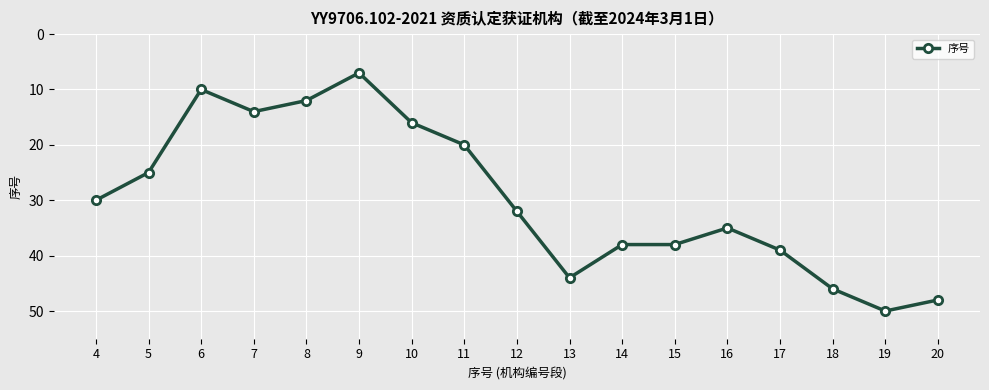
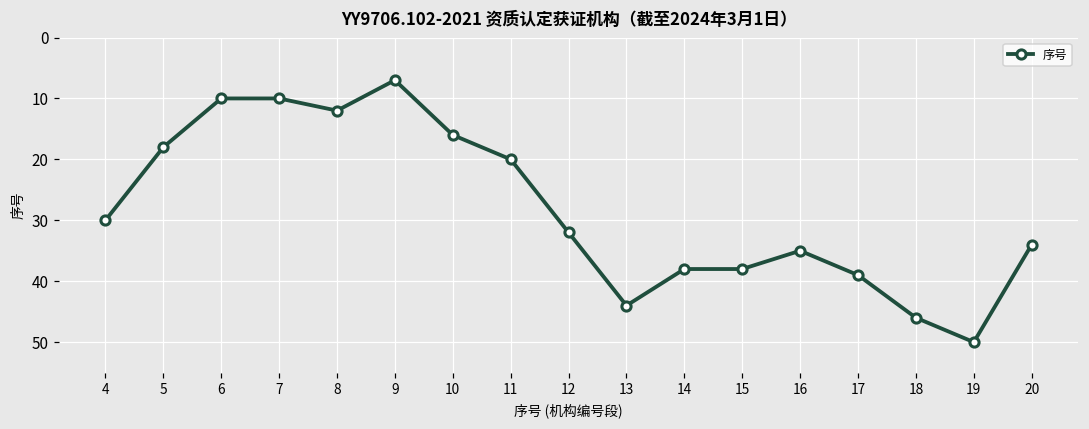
5: 25 -> 18
7: 14 -> 10
20: 48 -> 34
